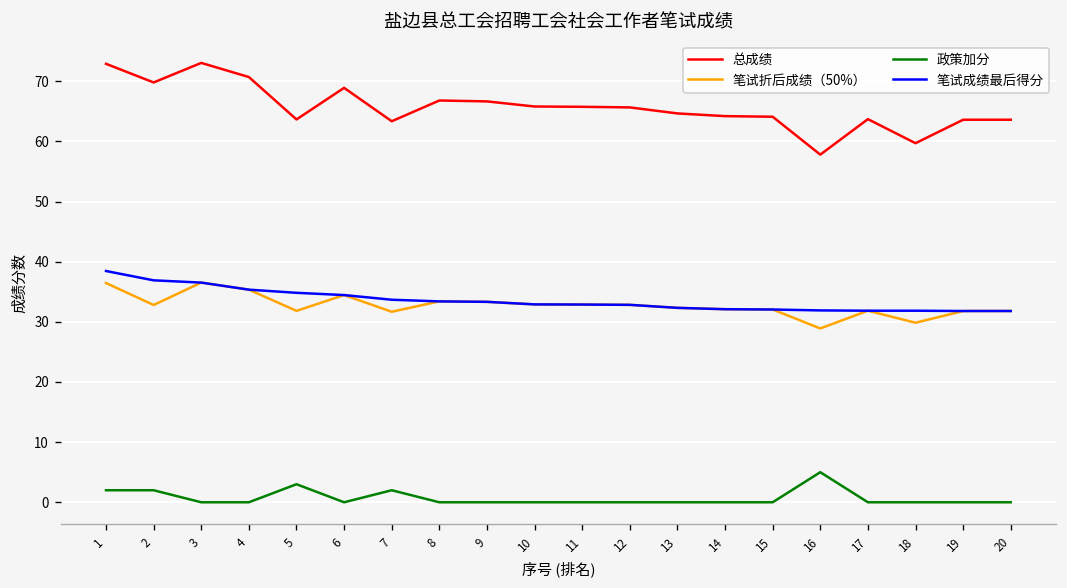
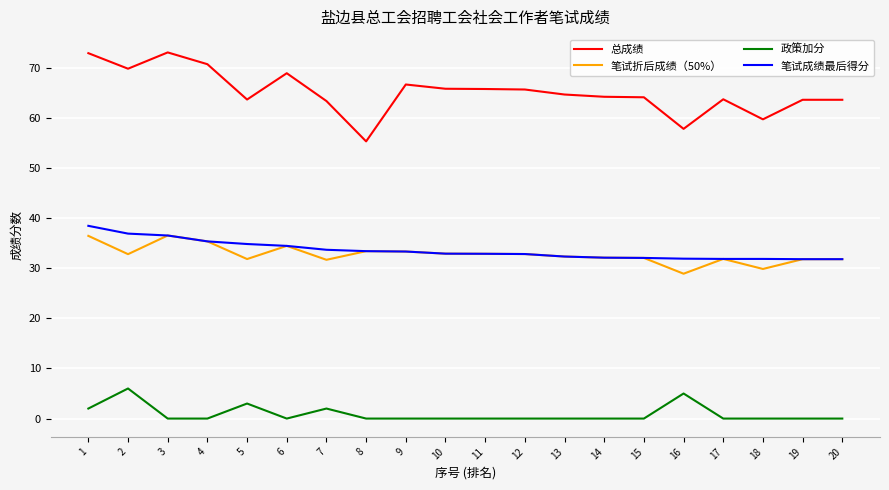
政策加分, 2: 2 -> 6
总成绩, 8: 67 -> 55
